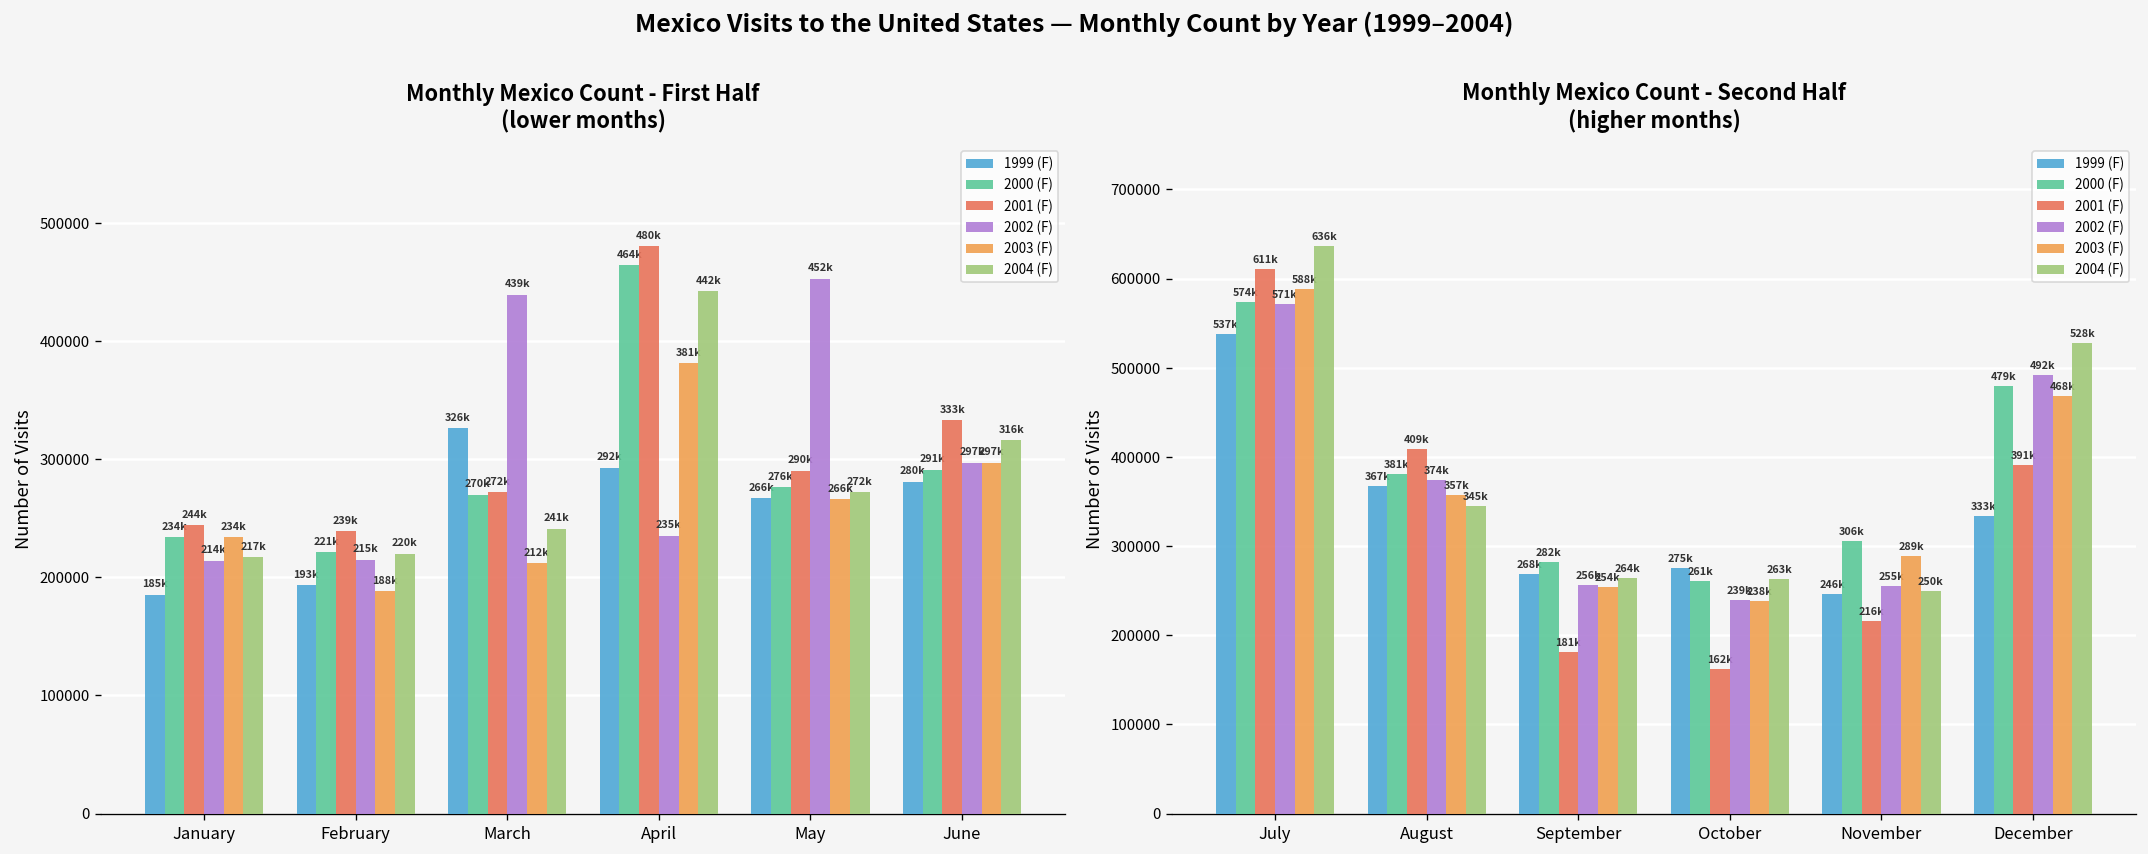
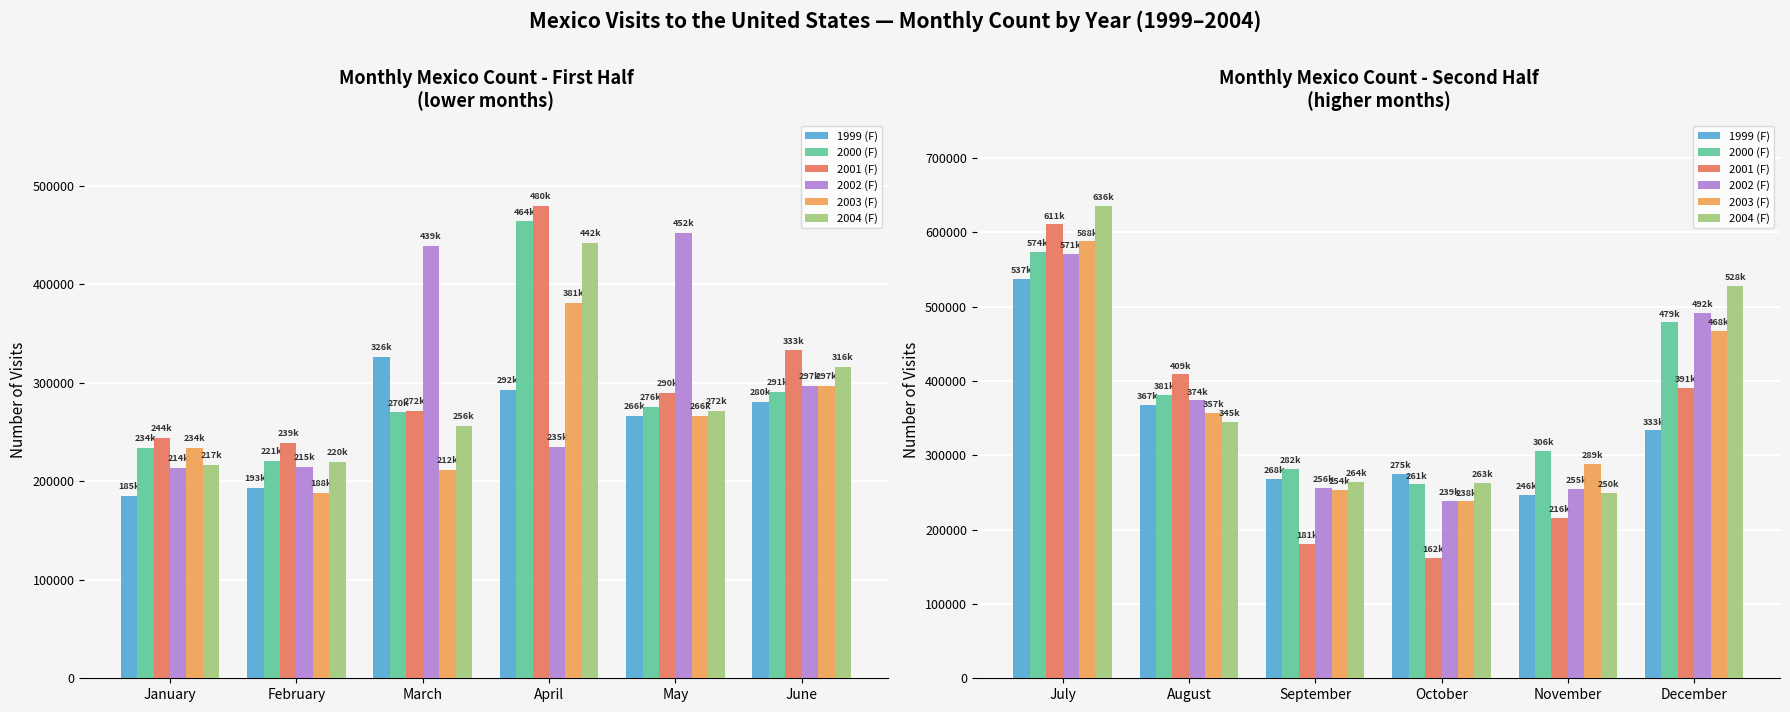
Monthly Mexico Count - First Half (lower months), 2004 (F), March: 241k -> 256k
